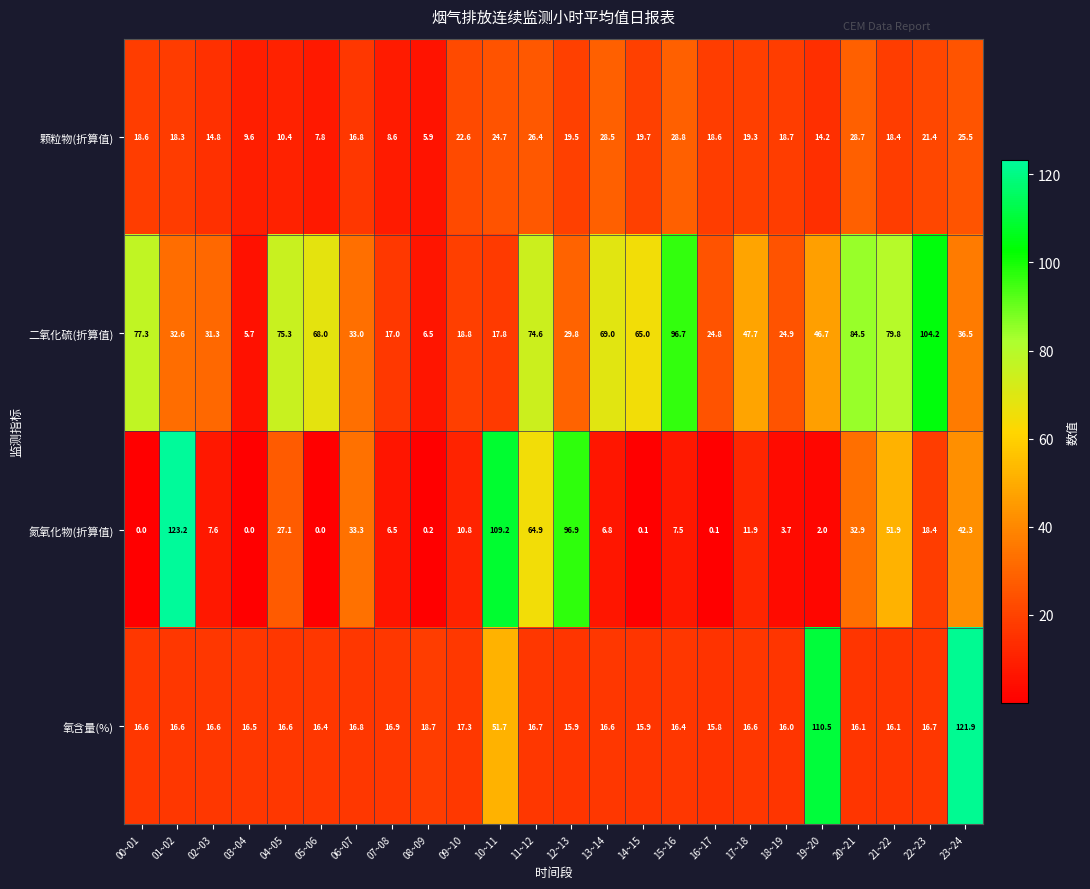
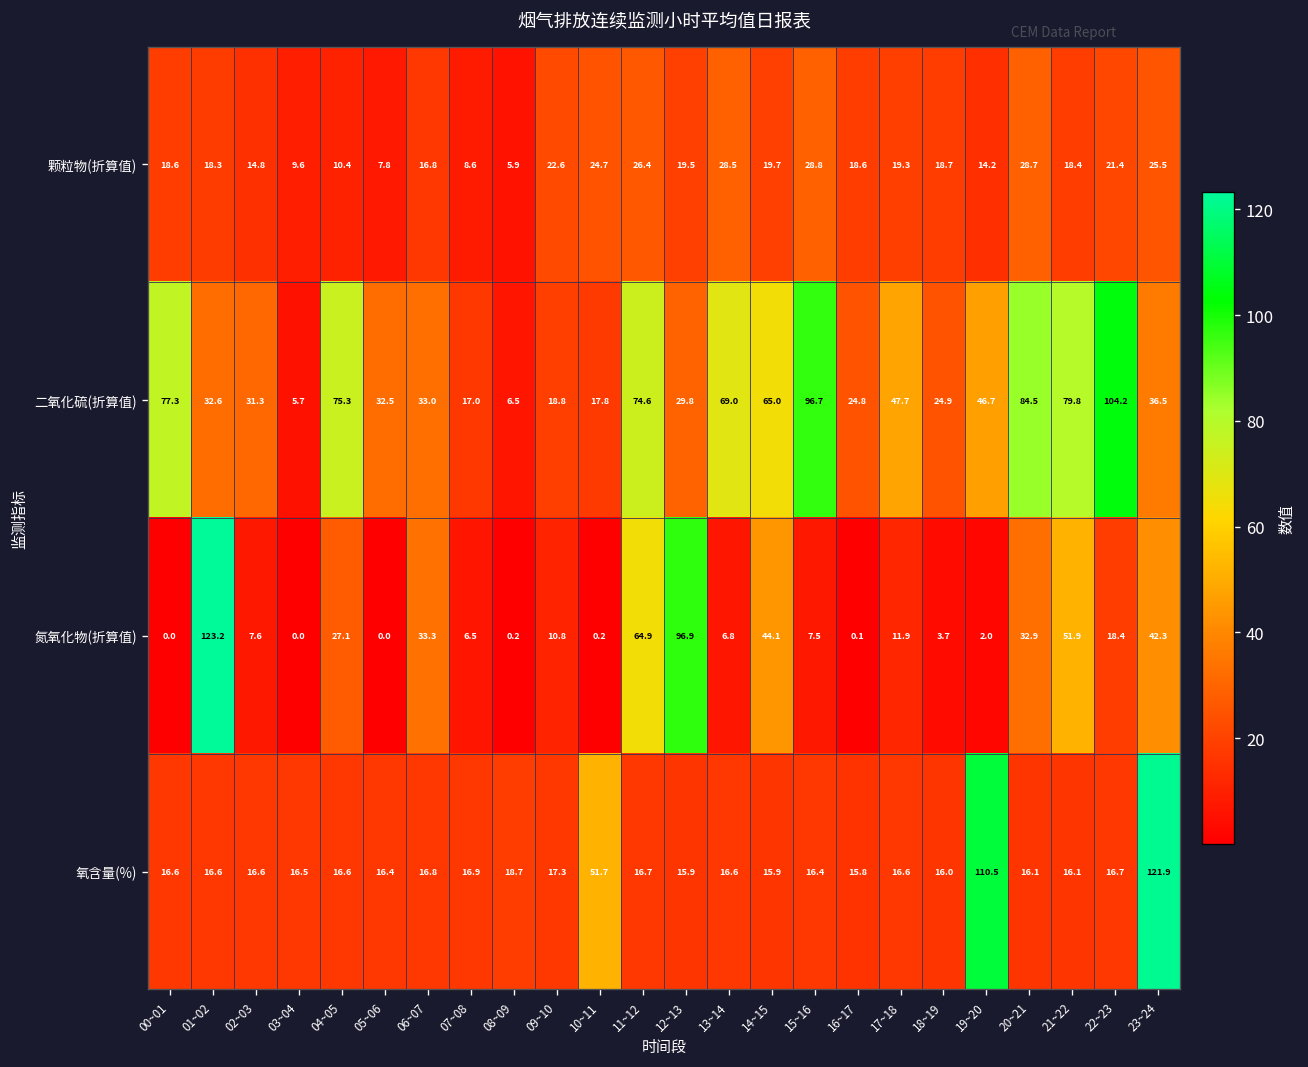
二氧化硫(折算值), 05~06: 68.0 -> 32.5
氮氧化物(折算值), 10~11: 109.2 -> 0.2
氮氧化物(折算值), 14~15: 0.1 -> 44.1
